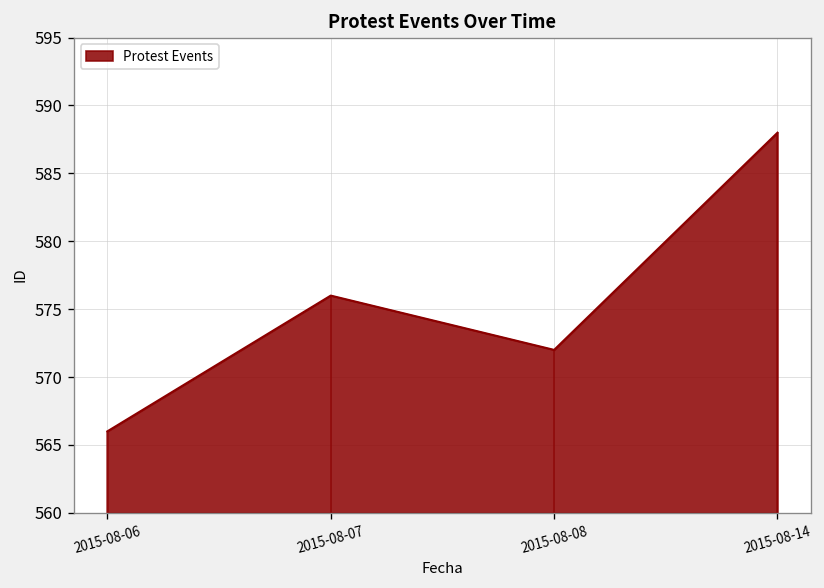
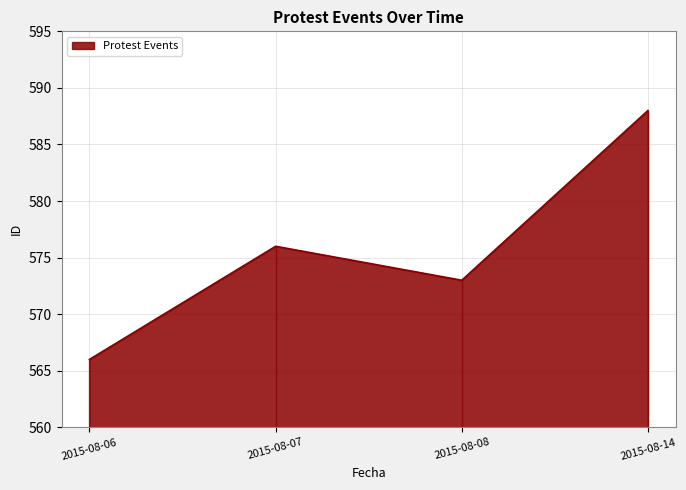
2015-08-08: 572 -> 573
